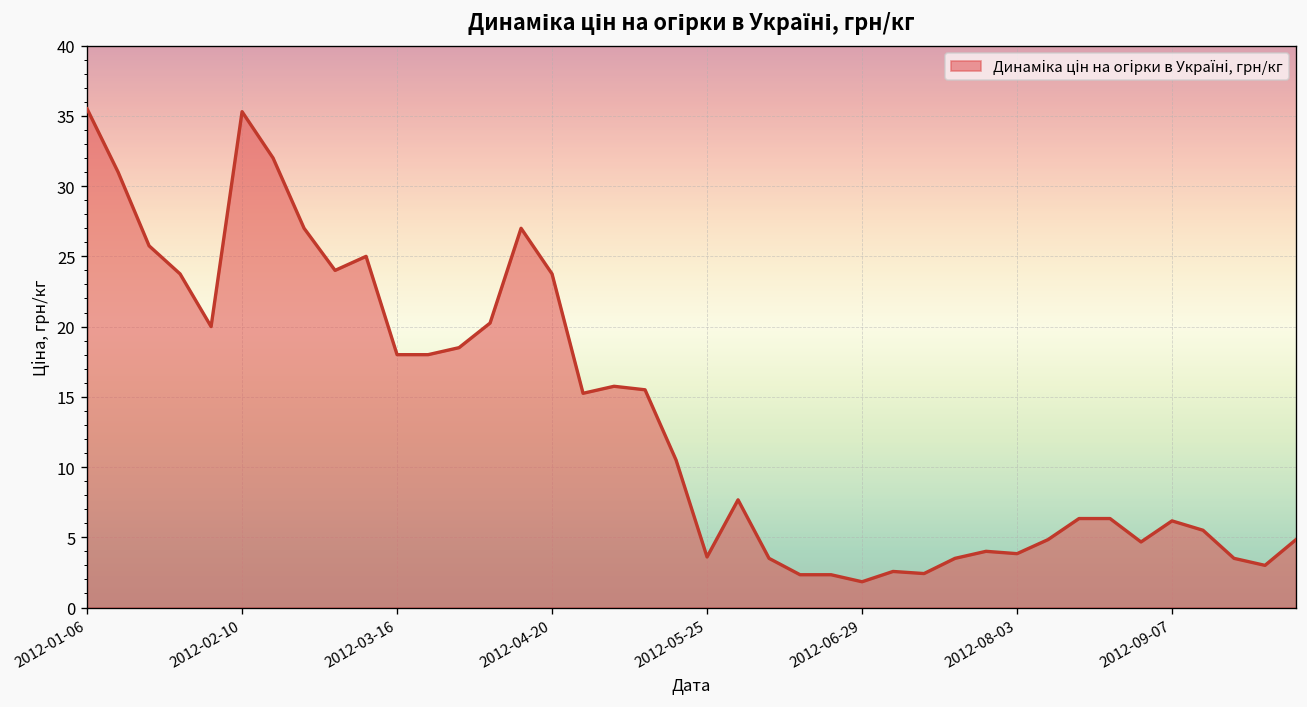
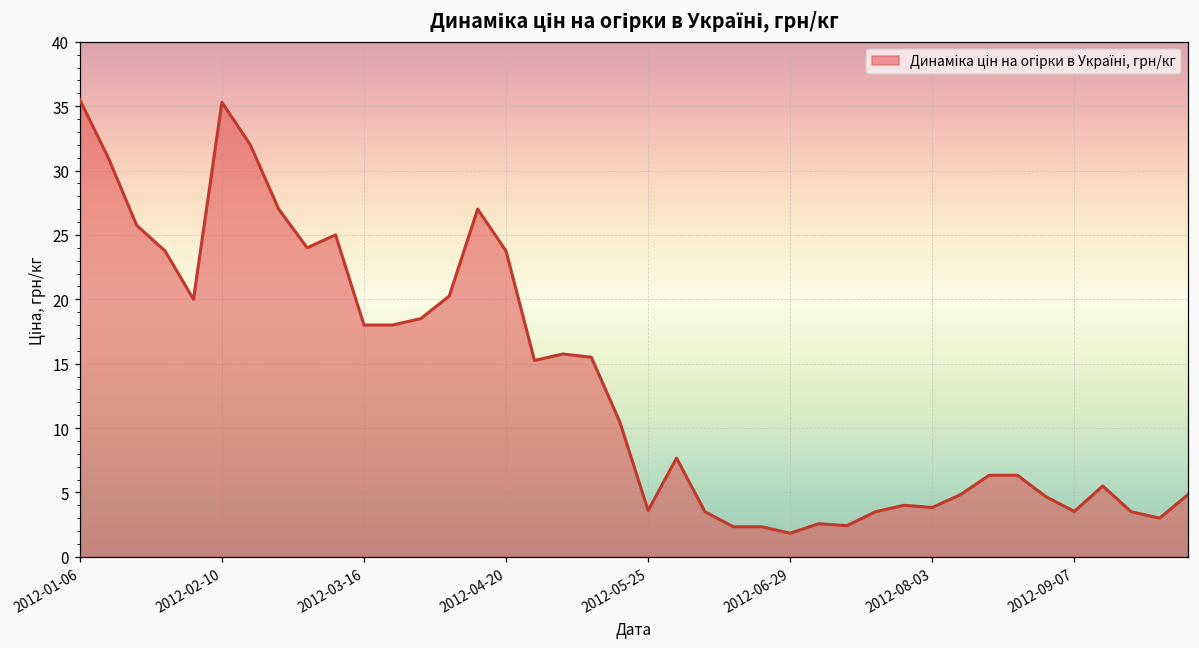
2012-09-07: 6.2 -> 3.5
